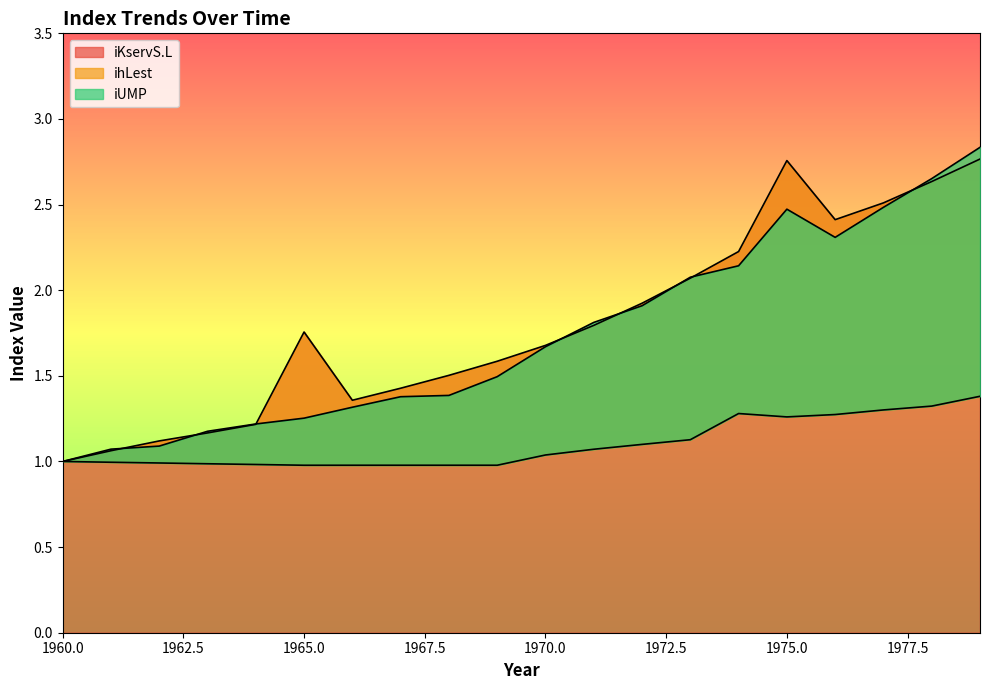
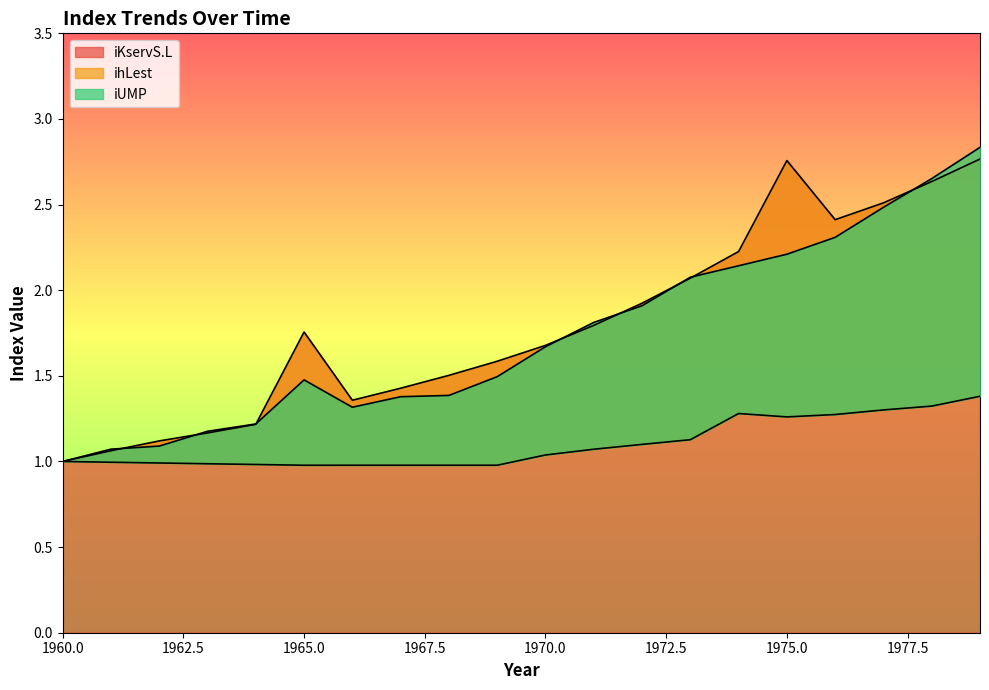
iUMP, 1965.0: 1.25 -> 1.48
iUMP, 1975.0: 2.47 -> 2.21
